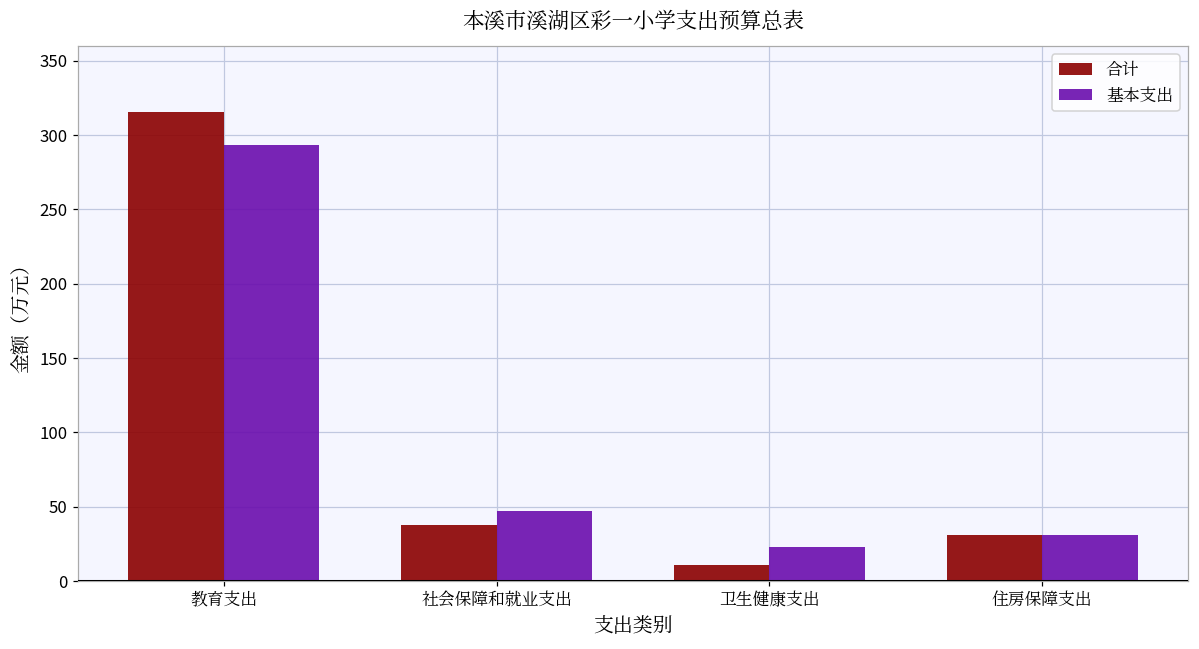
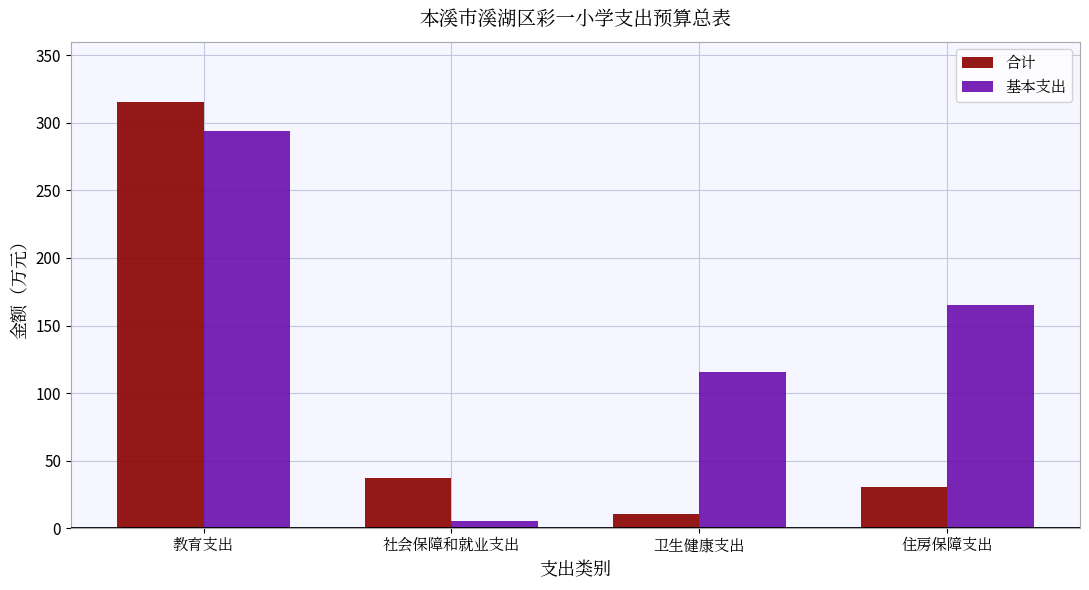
基本支出, 社会保障和就业支出: 47 -> 5
基本支出, 卫生健康支出: 23 -> 116
基本支出, 住房保障支出: 31 -> 165
